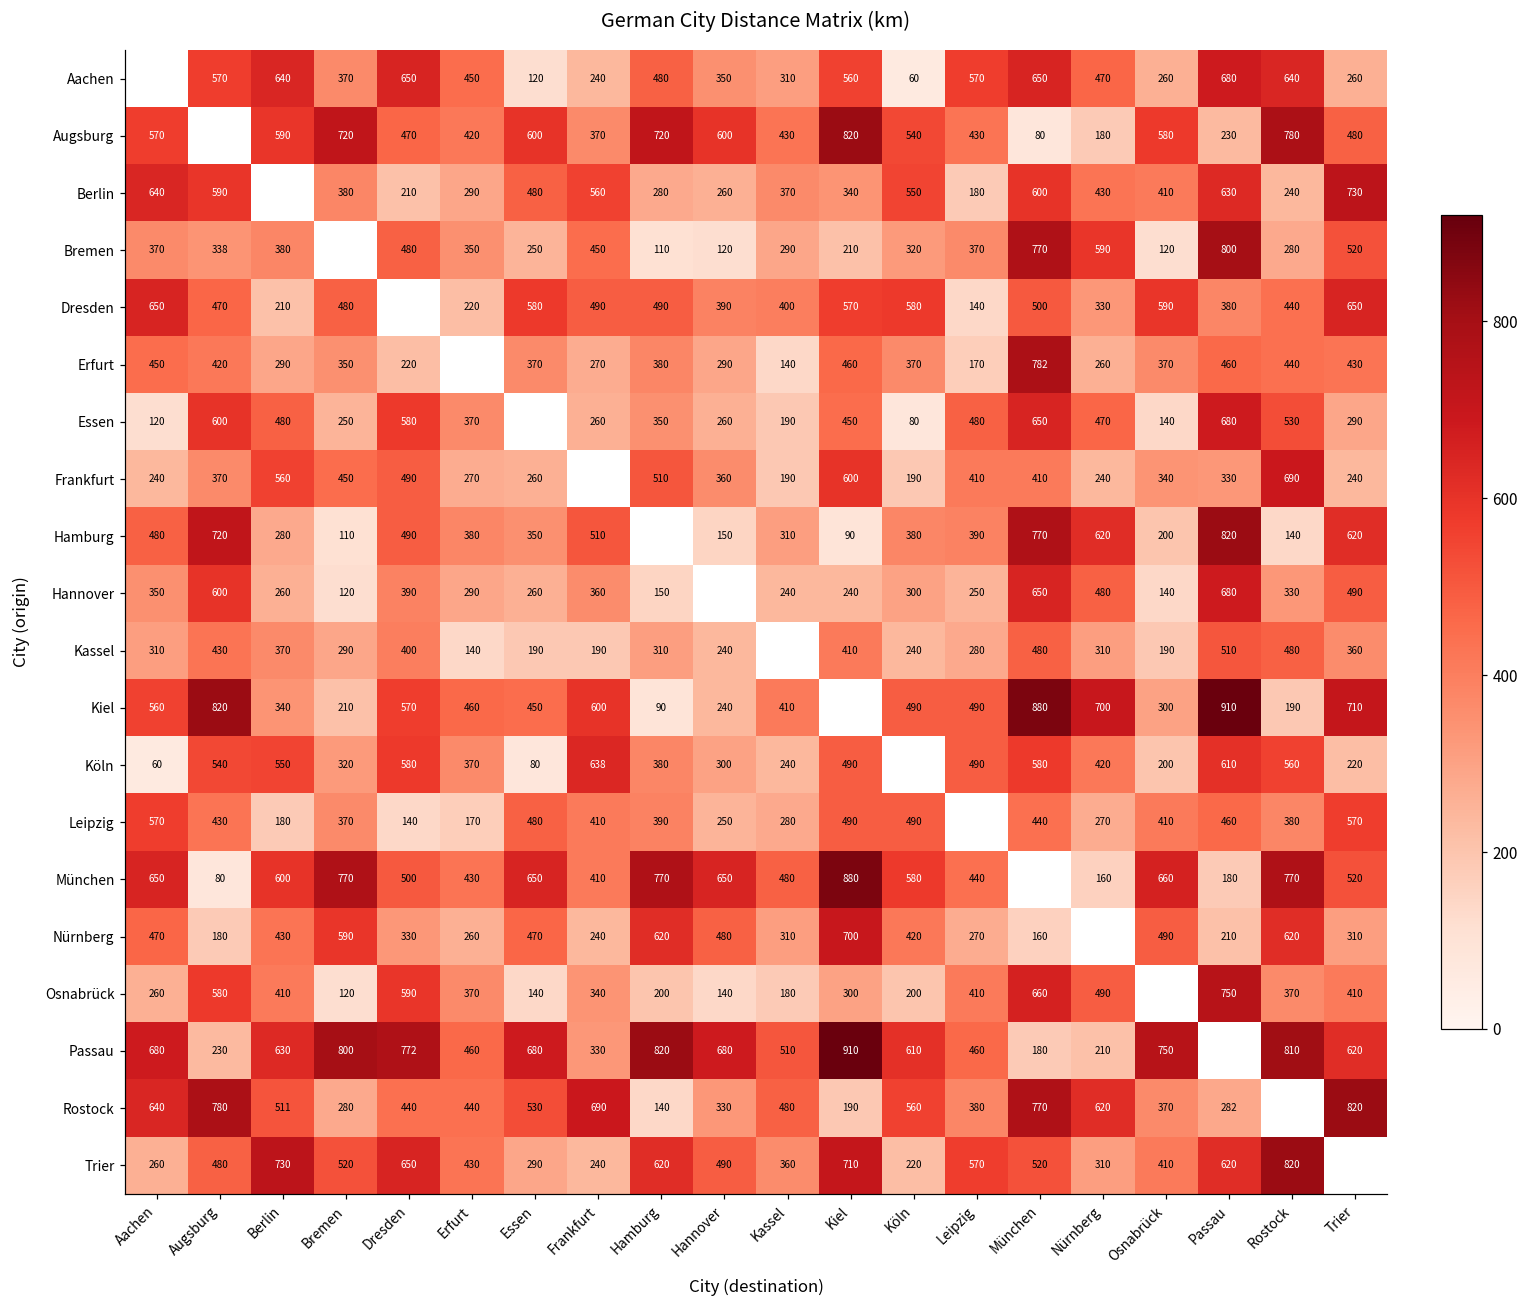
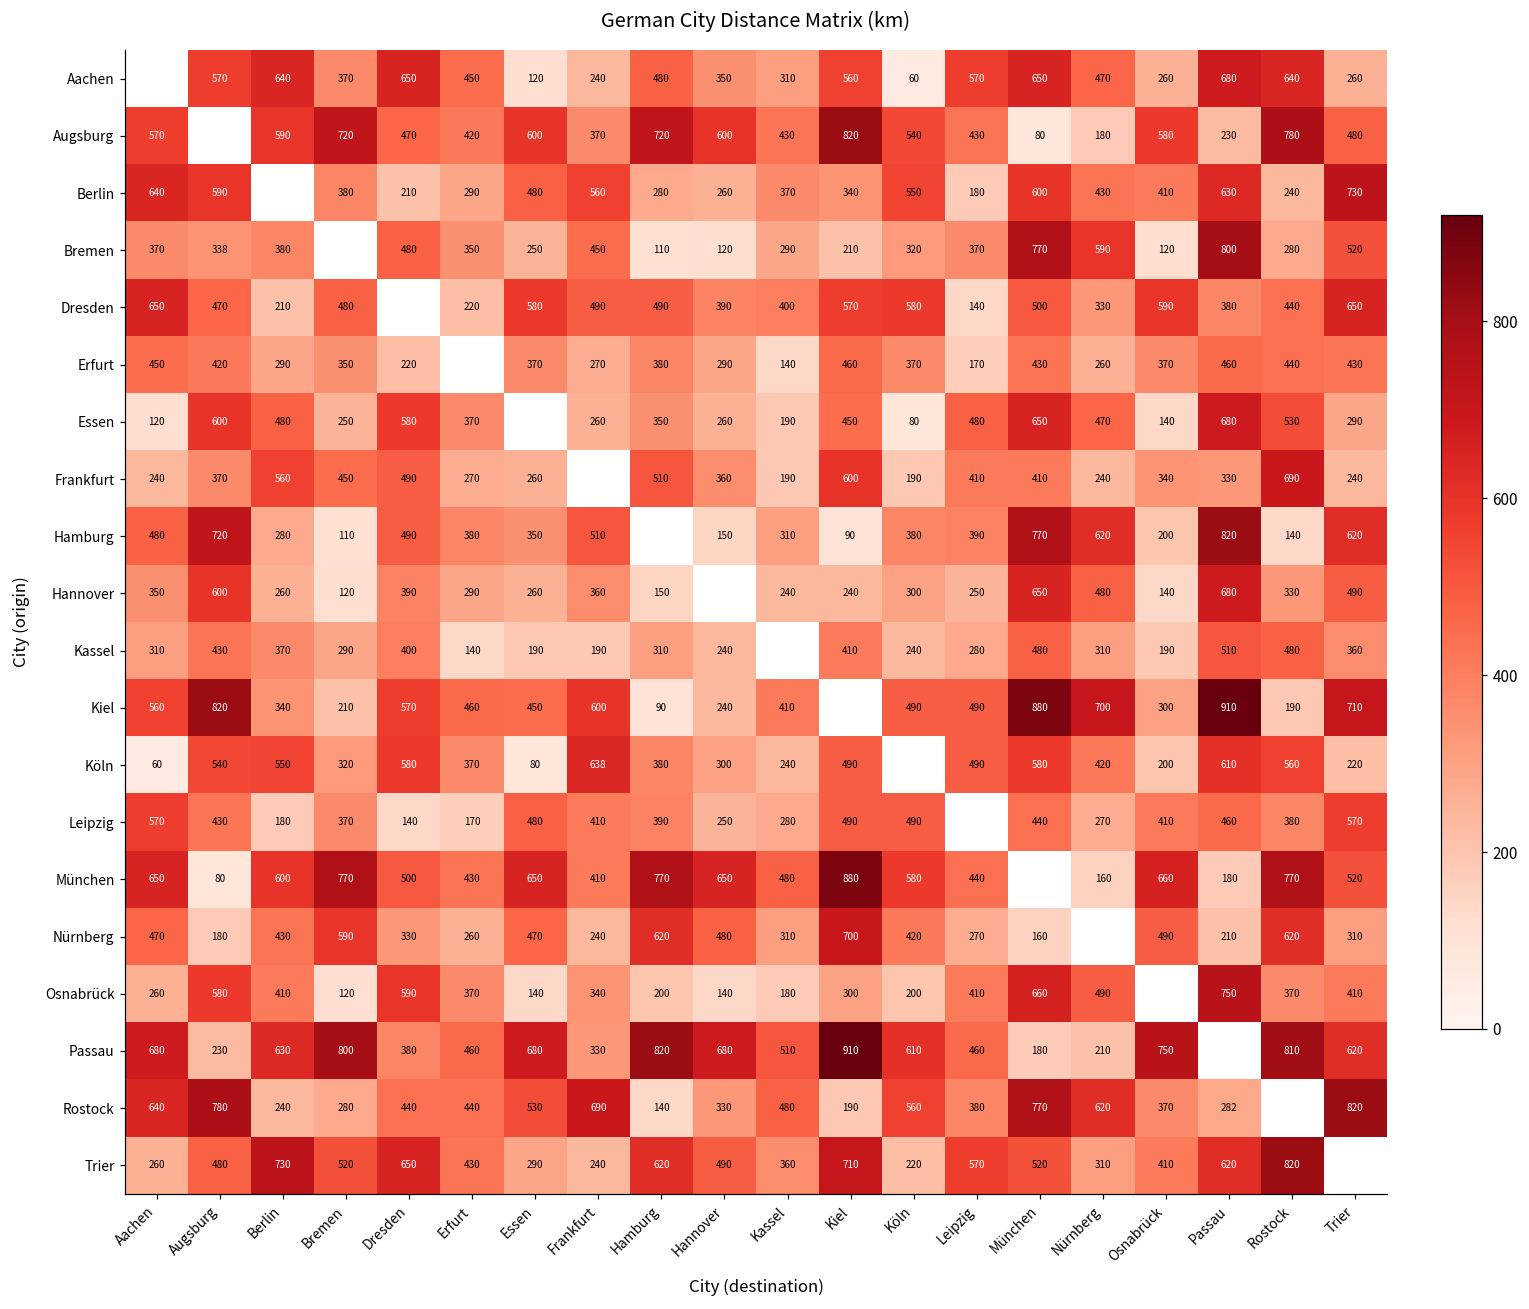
Erfurt, München: 782 -> 430
Passau, Dresden: 772 -> 380
Rostock, Berlin: 511 -> 240
